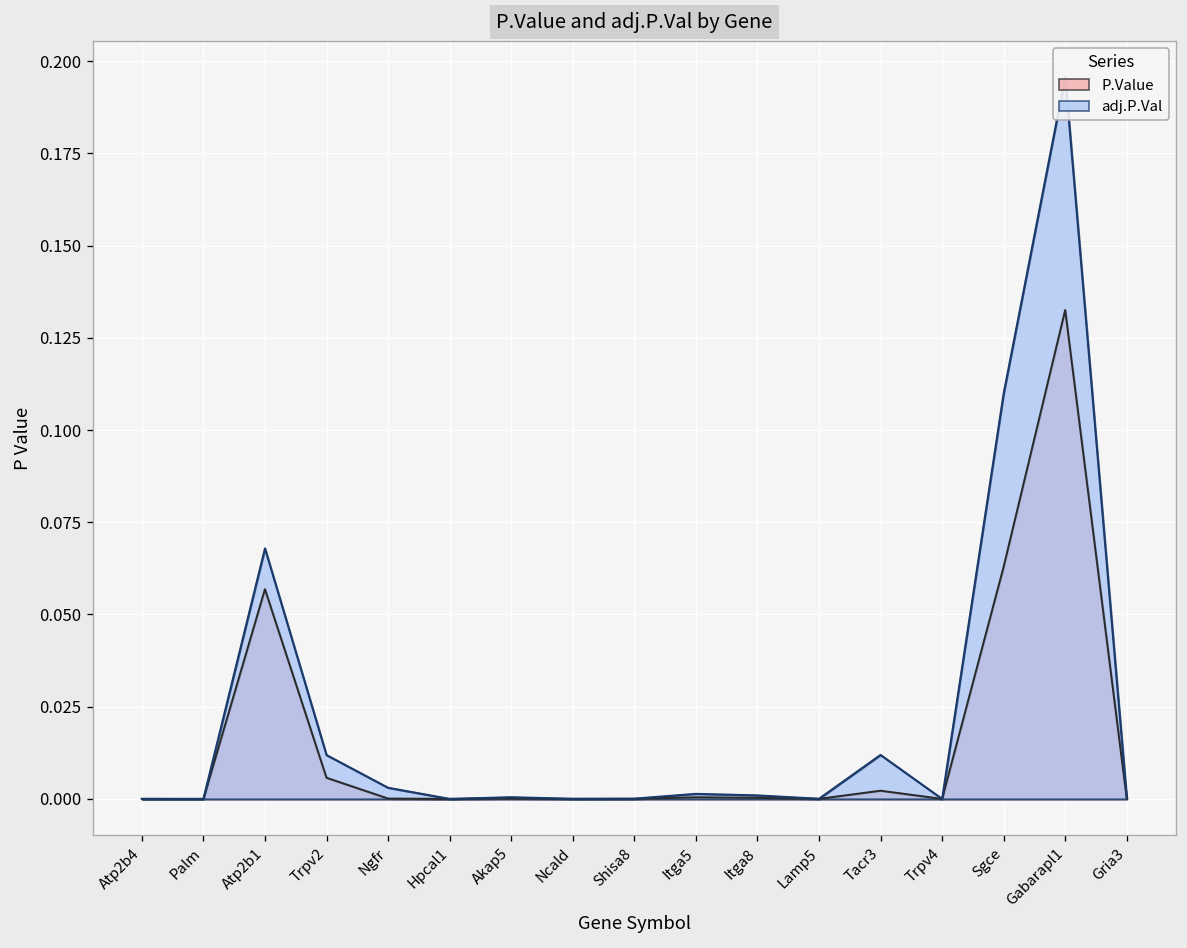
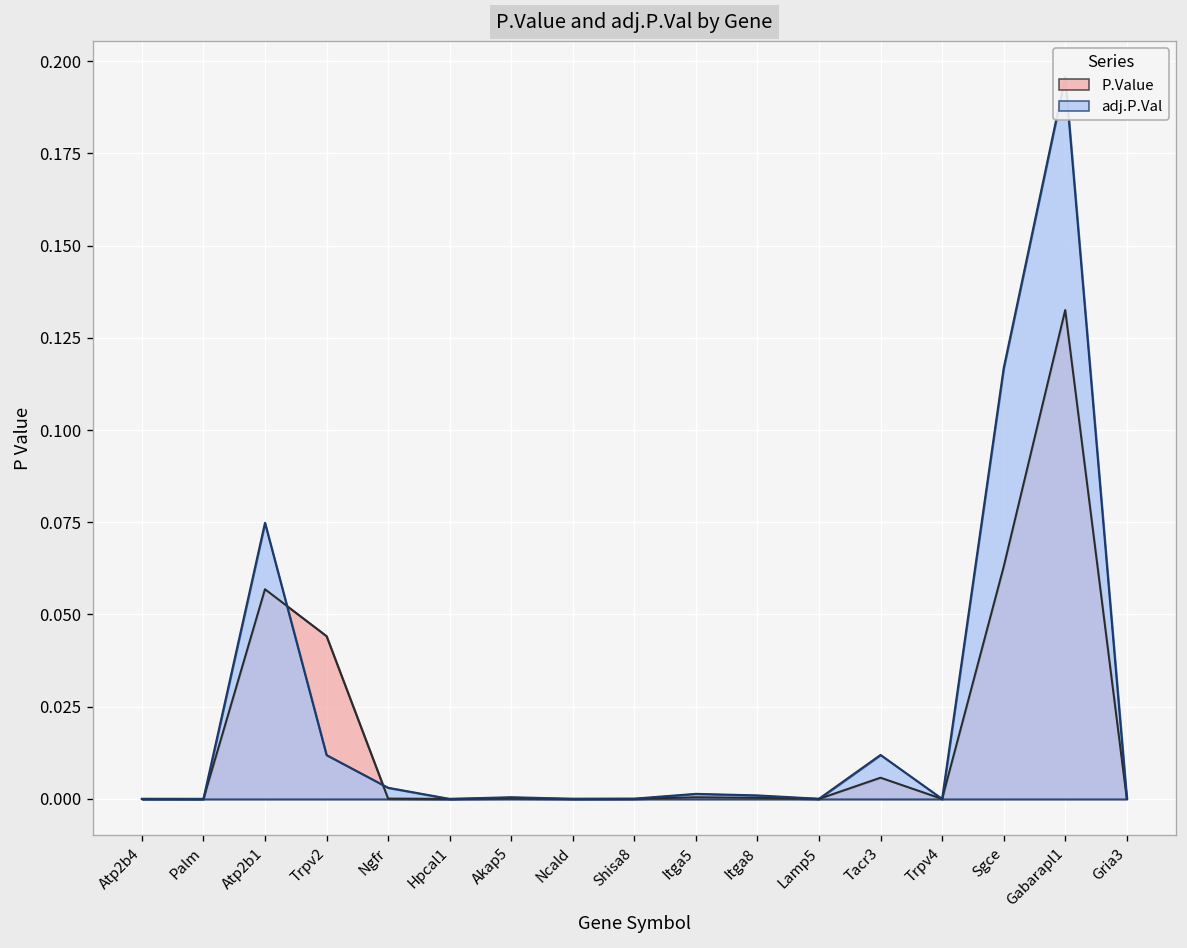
adj.P.Val, Atp2b1: 0.068 -> 0.075
P.Value, Trpv2: 0.006 -> 0.044
P.Value, Tacr3: 0.002 -> 0.006
adj.P.Val, Sgce: 0.110 -> 0.117
